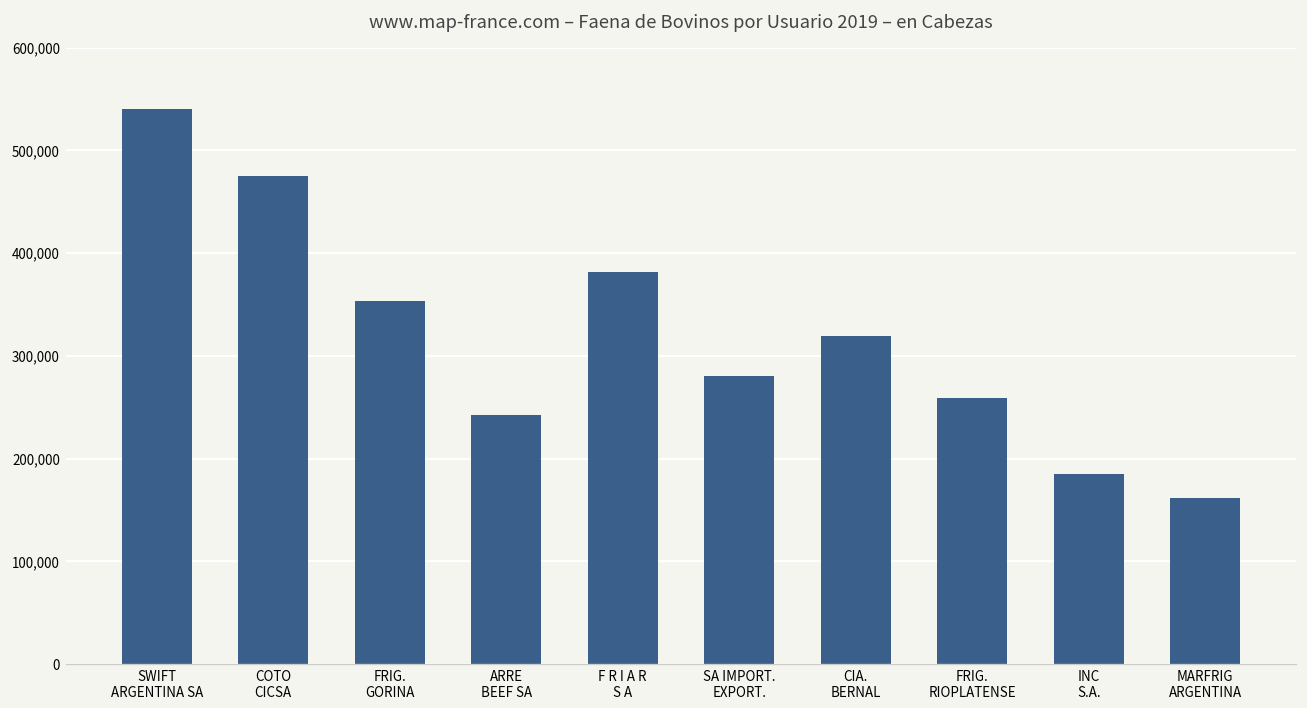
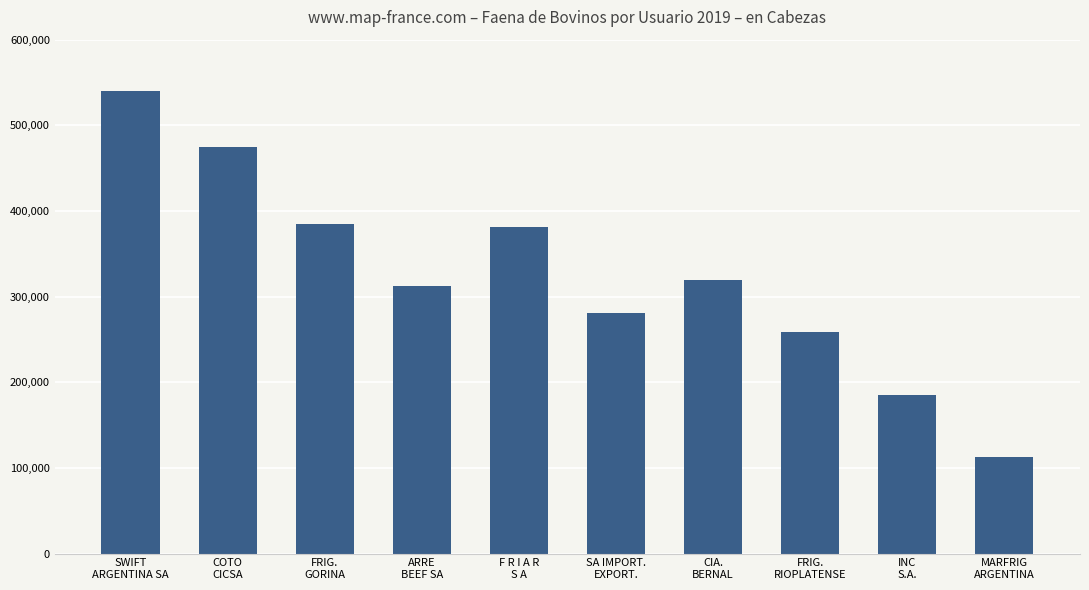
FRIG. GORINA: 350,000 -> 380,000
ARRE BEEF SA: 240,000 -> 310,000
MARFRIG ARGENTINA: 160,000 -> 110,000
